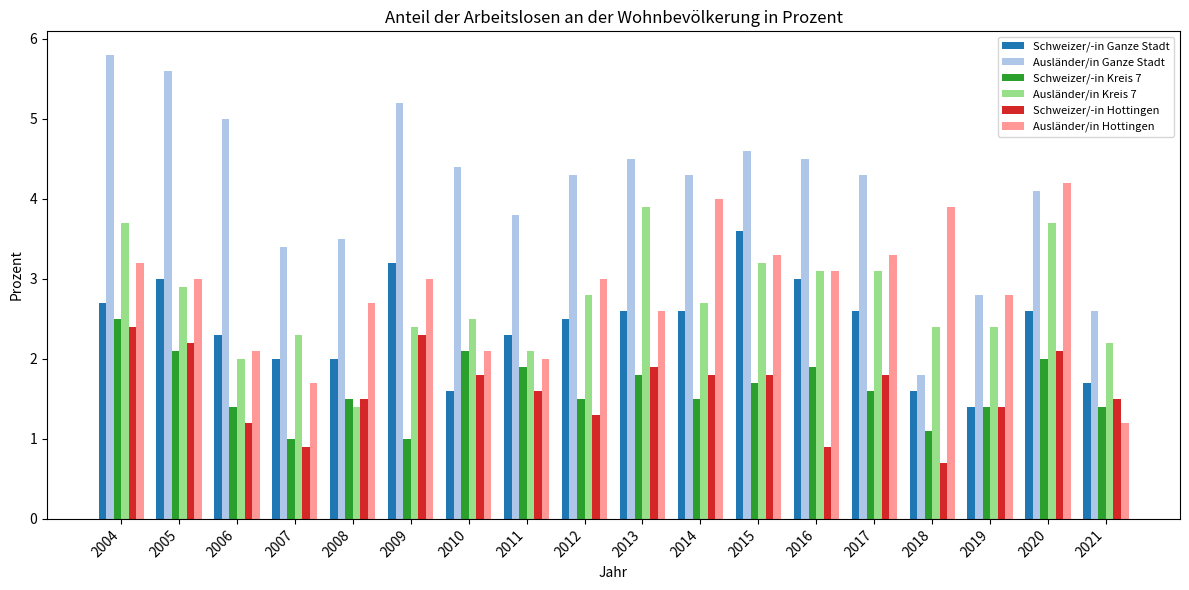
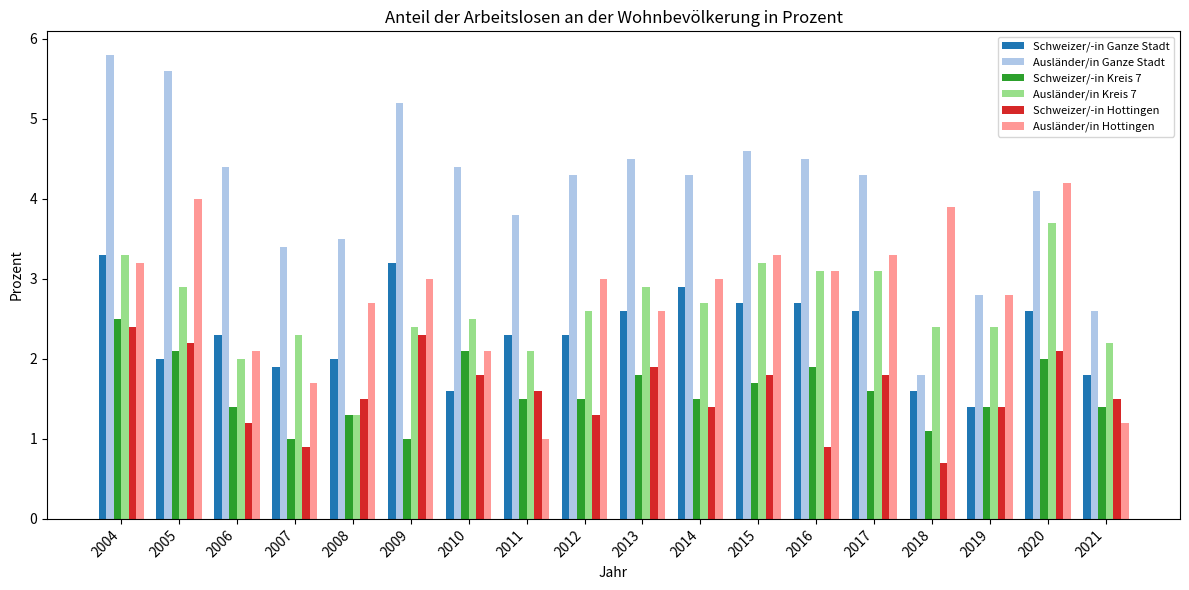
Schweizer/-in Ganze Stadt, 2004: 2.7 -> 3.3
Ausländer/in Kreis 7, 2004: 3.7 -> 3.3
Schweizer/-in Ganze Stadt, 2005: 3 -> 2
Ausländer/in Hottingen, 2005: 3 -> 4
Ausländer/in Ganze Stadt, 2006: 5.0 -> 4.4
Schweizer/-in Ganze Stadt, 2007: 2.0 -> 1.9
Schweizer/-in Kreis 7, 2008: 1.5 -> 1.3
Ausländer/in Kreis 7, 2008: 1.4 -> 1.3
Schweizer/-in Kreis 7, 2011: 1.9 -> 1.5
Ausländer/in Hottingen, 2011: 2 -> 1
Schweizer/-in Ganze Stadt, 2012: 2.5 -> 2.3
Ausländer/in Kreis 7, 2012: 2.8 -> 2.6
Ausländer/in Kreis 7, 2013: 3.9 -> 2.9
Schweizer/-in Ganze Stadt, 2014: 2.6 -> 2.9
Schweizer/-in Hottingen, 2014: 1.8 -> 1.4
Ausländer/in Hottingen, 2014: 4 -> 3
Schweizer/-in Ganze Stadt, 2015: 3.6 -> 2.7
Schweizer/-in Ganze Stadt, 2016: 3.0 -> 2.7
Schweizer/-in Ganze Stadt, 2021: 1.7 -> 1.8
